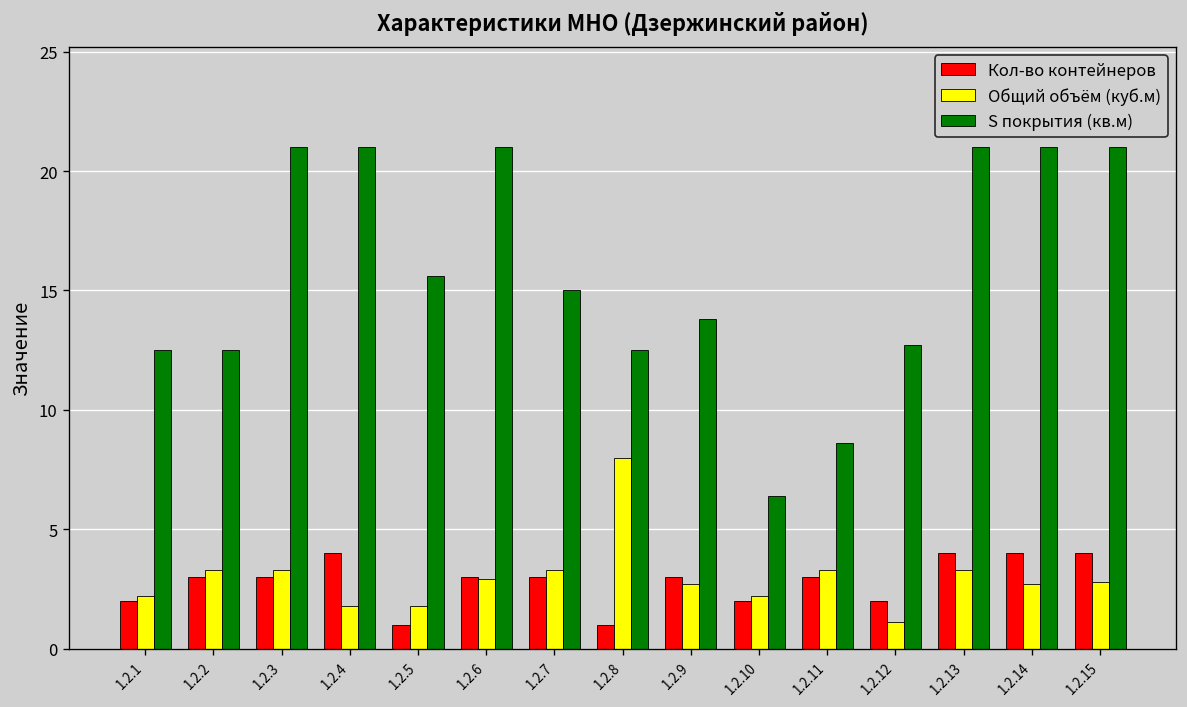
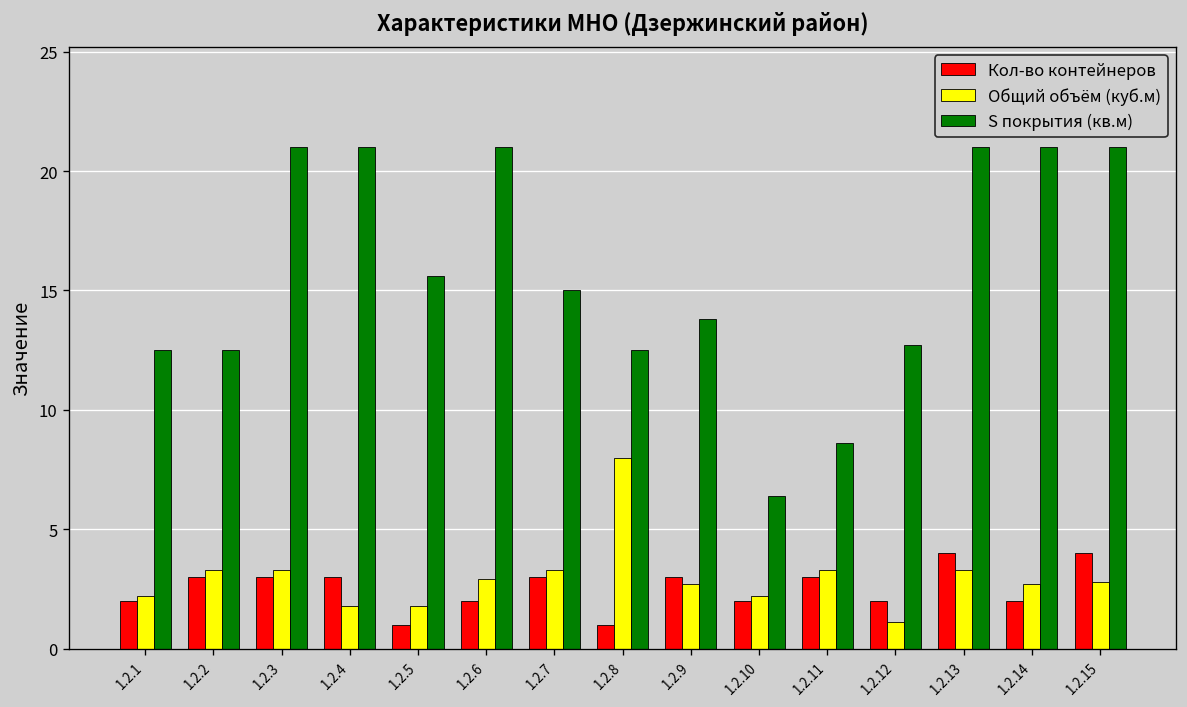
Кол-во контейнеров, 1.2.4: 4 -> 3
Кол-во контейнеров, 1.2.6: 3 -> 2
Кол-во контейнеров, 1.2.14: 4 -> 2
